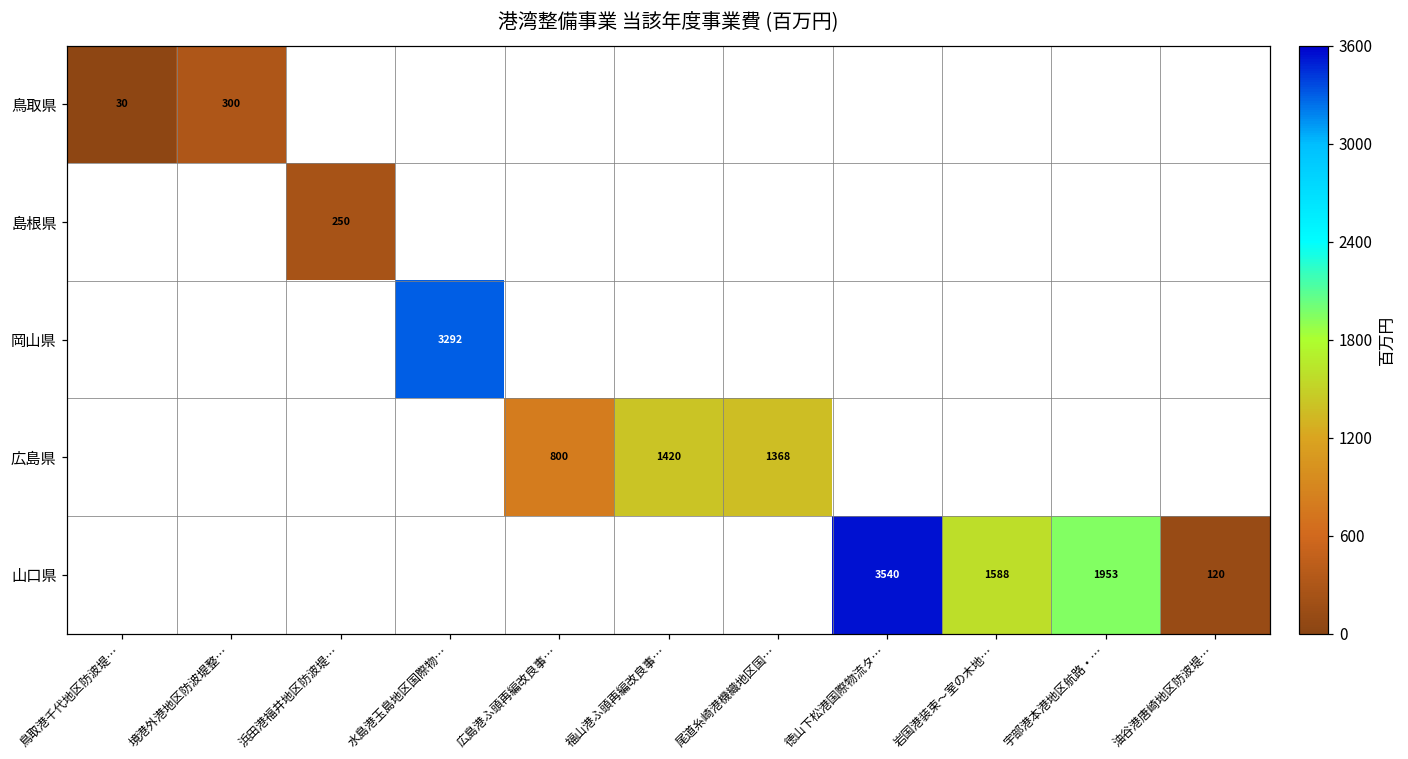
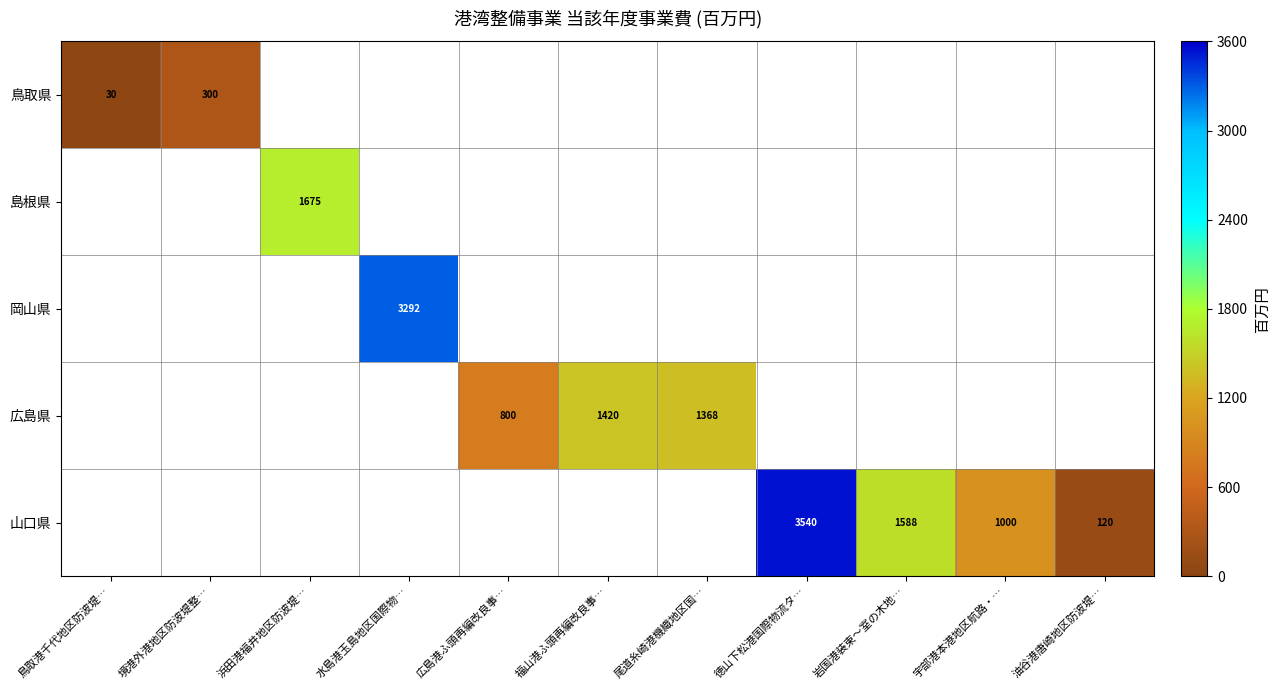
島根県, 浜田港福井地区防波堤…: 250 -> 1675
山口県, 宇部港本港地区航路・…: 1953 -> 1000
